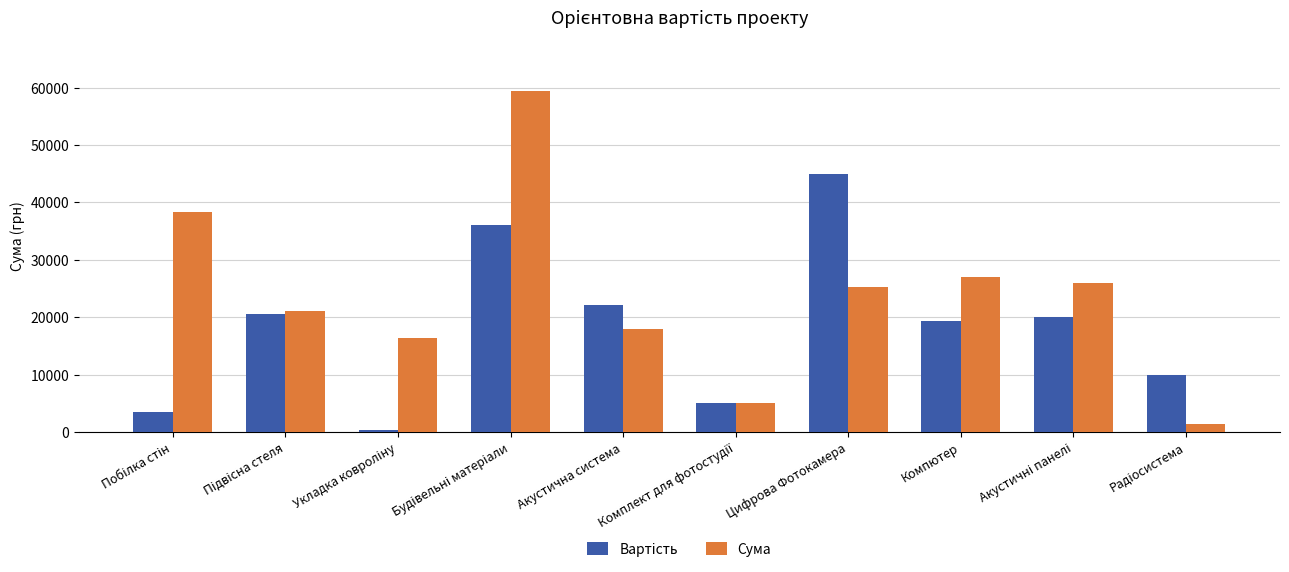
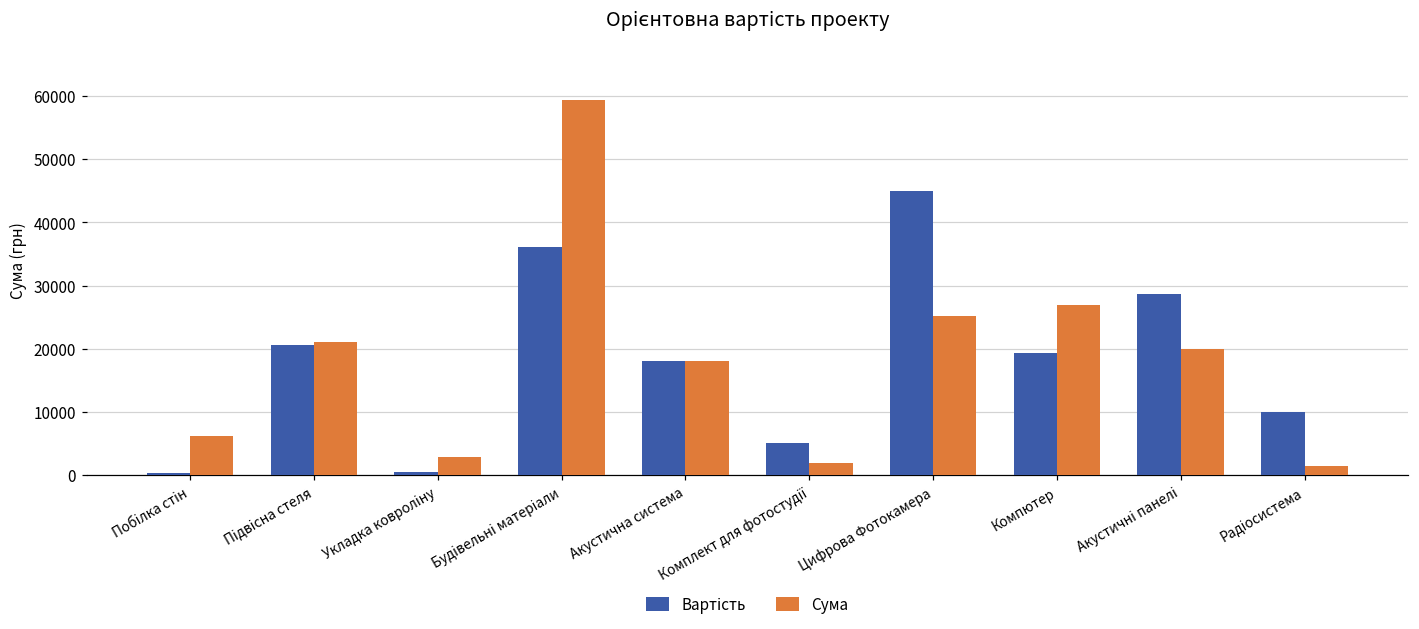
Вартість, Побілка стін: 3000 -> 0
Сума, Побілка стін: 38000 -> 6000
Сума, Укладка ковроліну: 16000 -> 3000
Вартість, Акустична система: 22000 -> 18000
Сума, Комплект для фотостудії: 5000 -> 2000
Вартість, Акустичні панелі: 20000 -> 29000
Сума, Акустичні панелі: 26000 -> 20000
